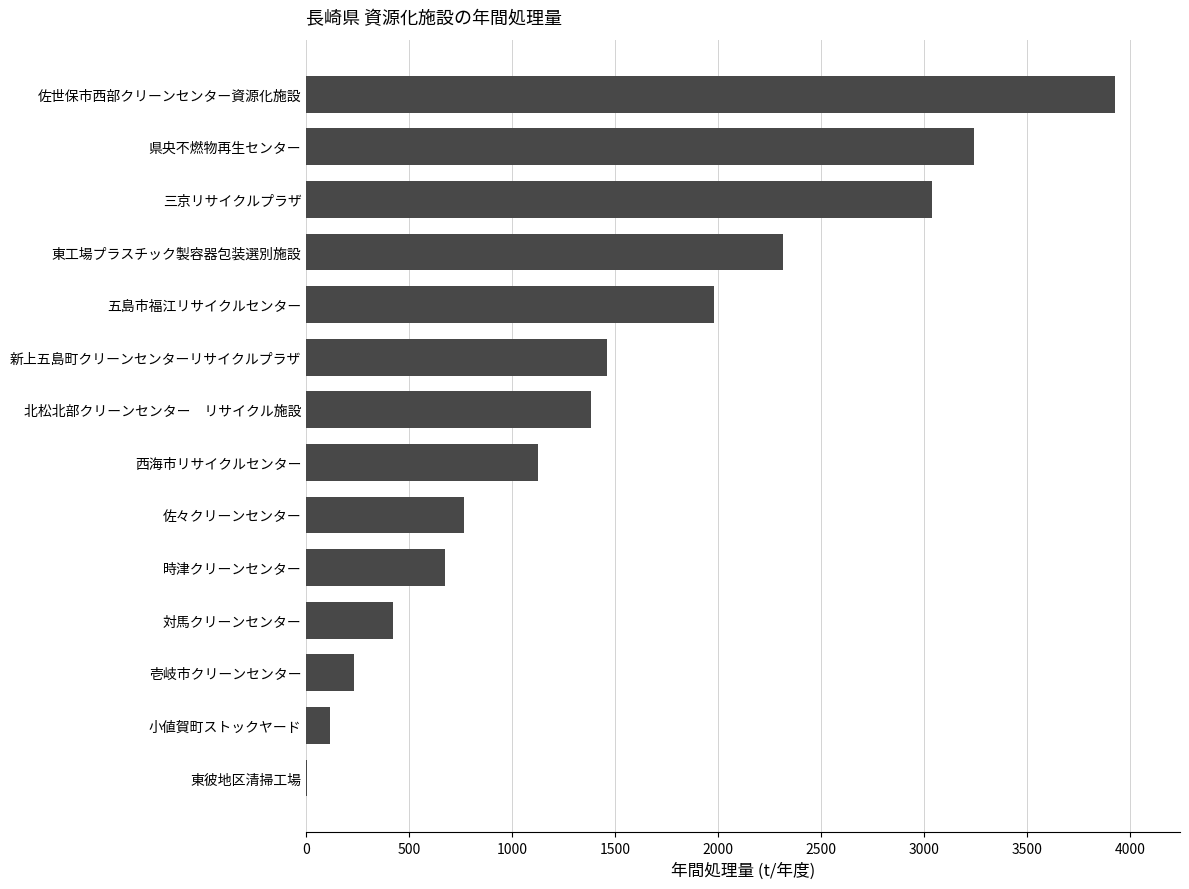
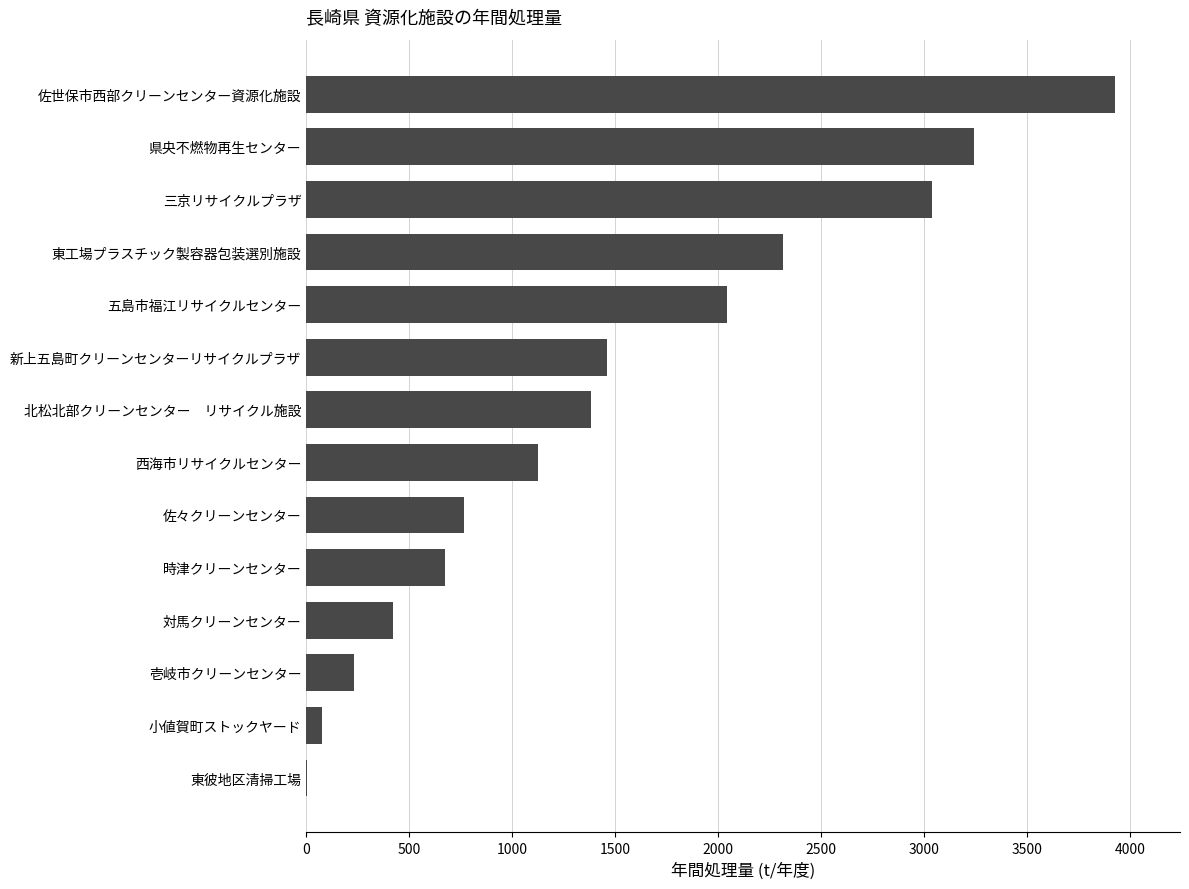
五島市福江リサイクルセンター: 1980 -> 2040
小値賀町ストックヤード: 120 -> 80
